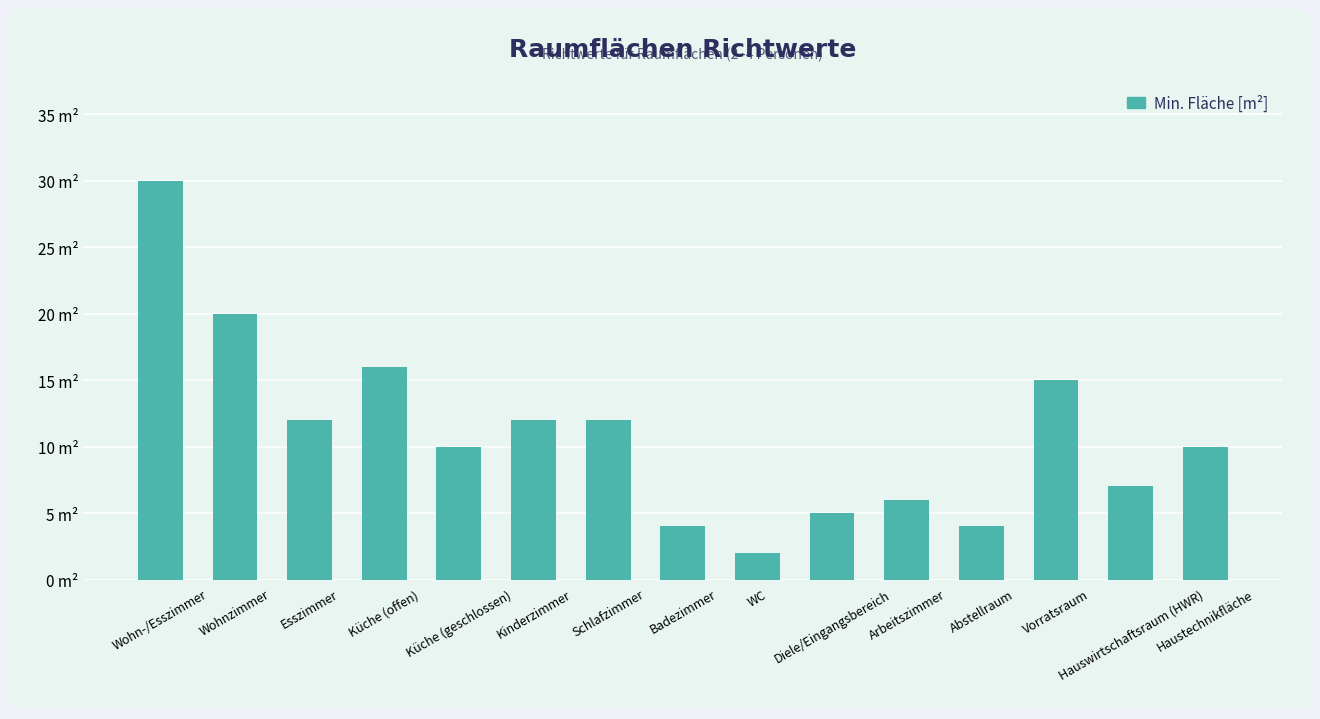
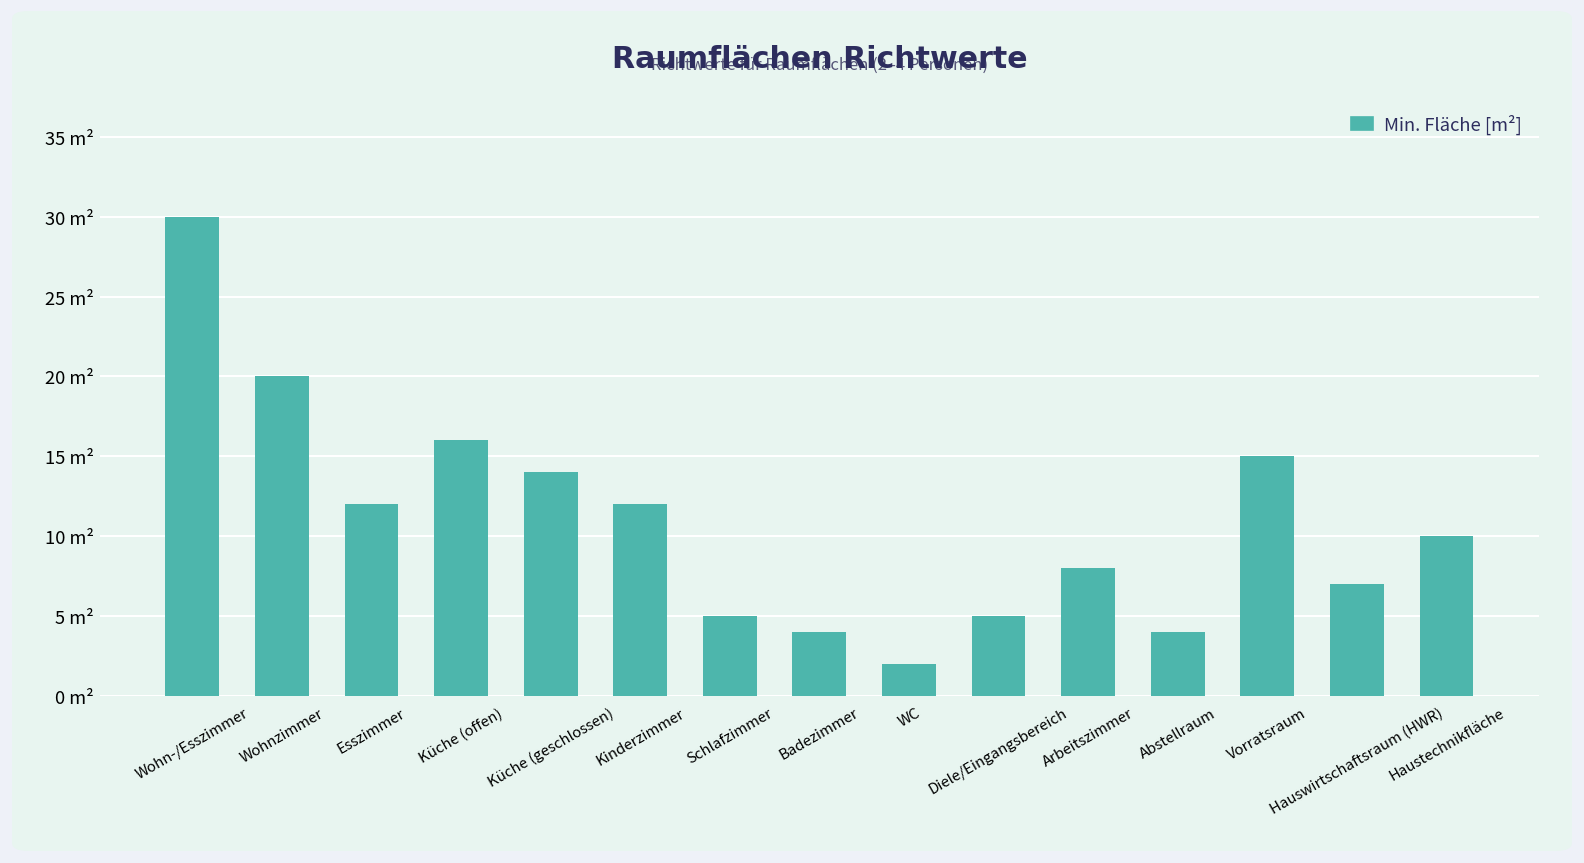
Küche (geschlossen): 10 m² -> 14 m²
Schlafzimmer: 12 m² -> 5 m²
Arbeitszimmer: 6 m² -> 8 m²
